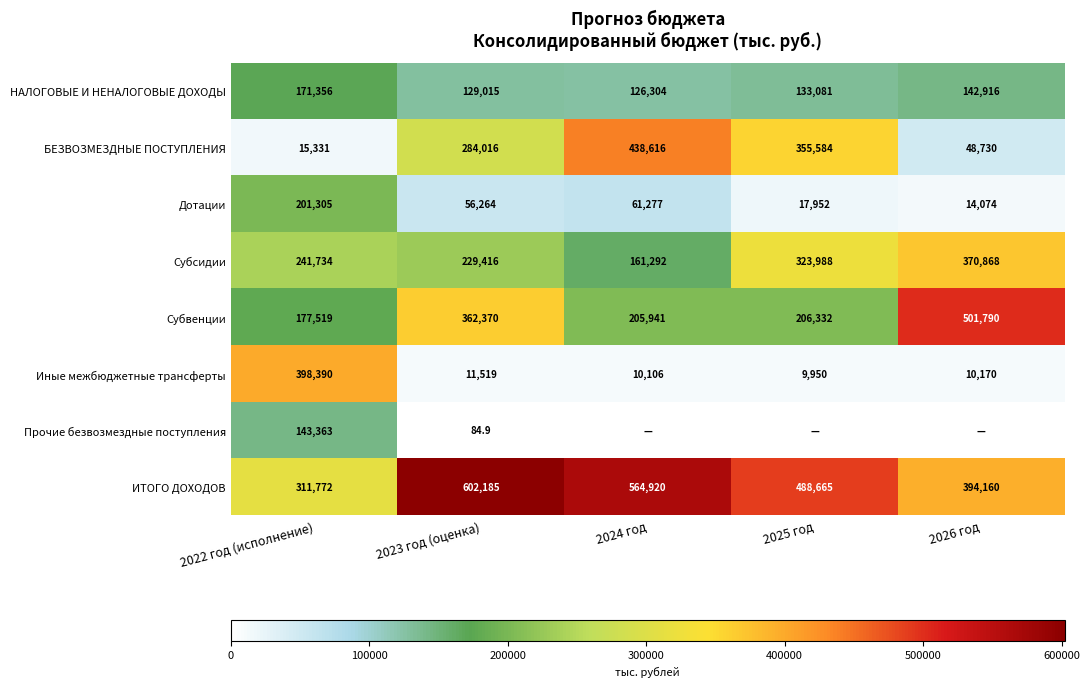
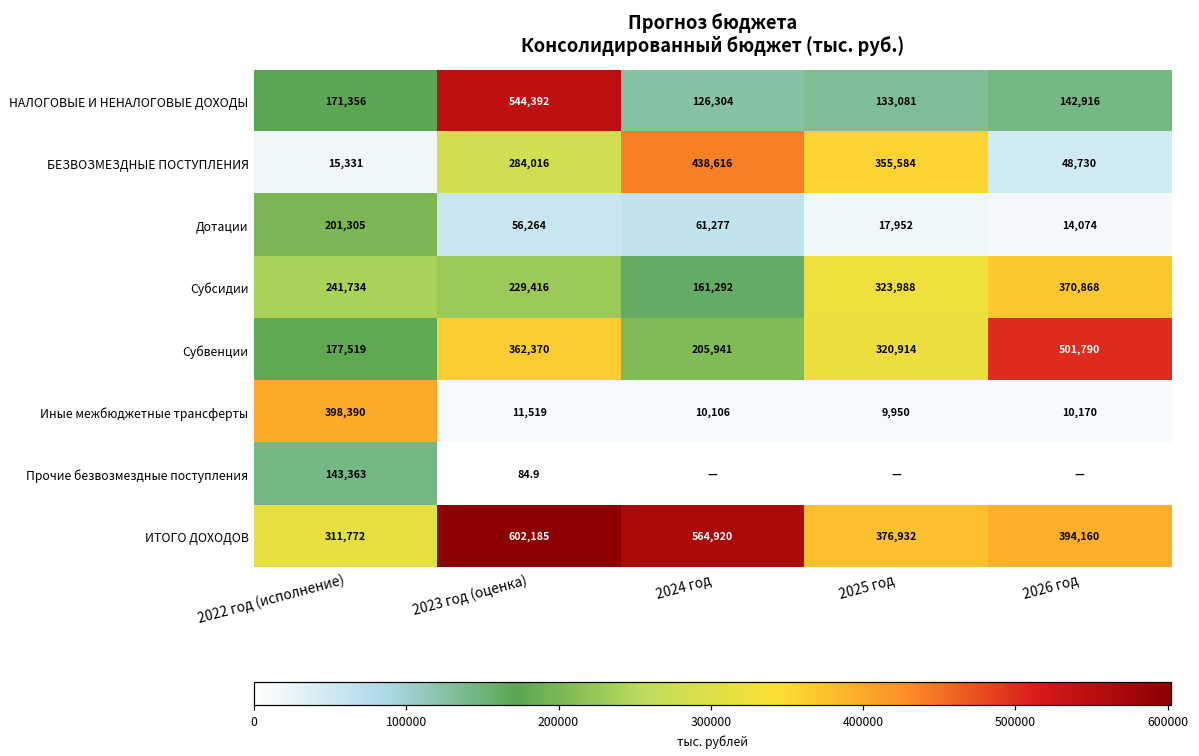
НАЛОГОВЫЕ И НЕНАЛОГОВЫЕ ДОХОДЫ, 2023 год (оценка): 129,015 -> 544,392
Субвенции, 2025 год: 206,332 -> 320,914
ИТОГО ДОХОДОВ, 2025 год: 488,665 -> 376,932
